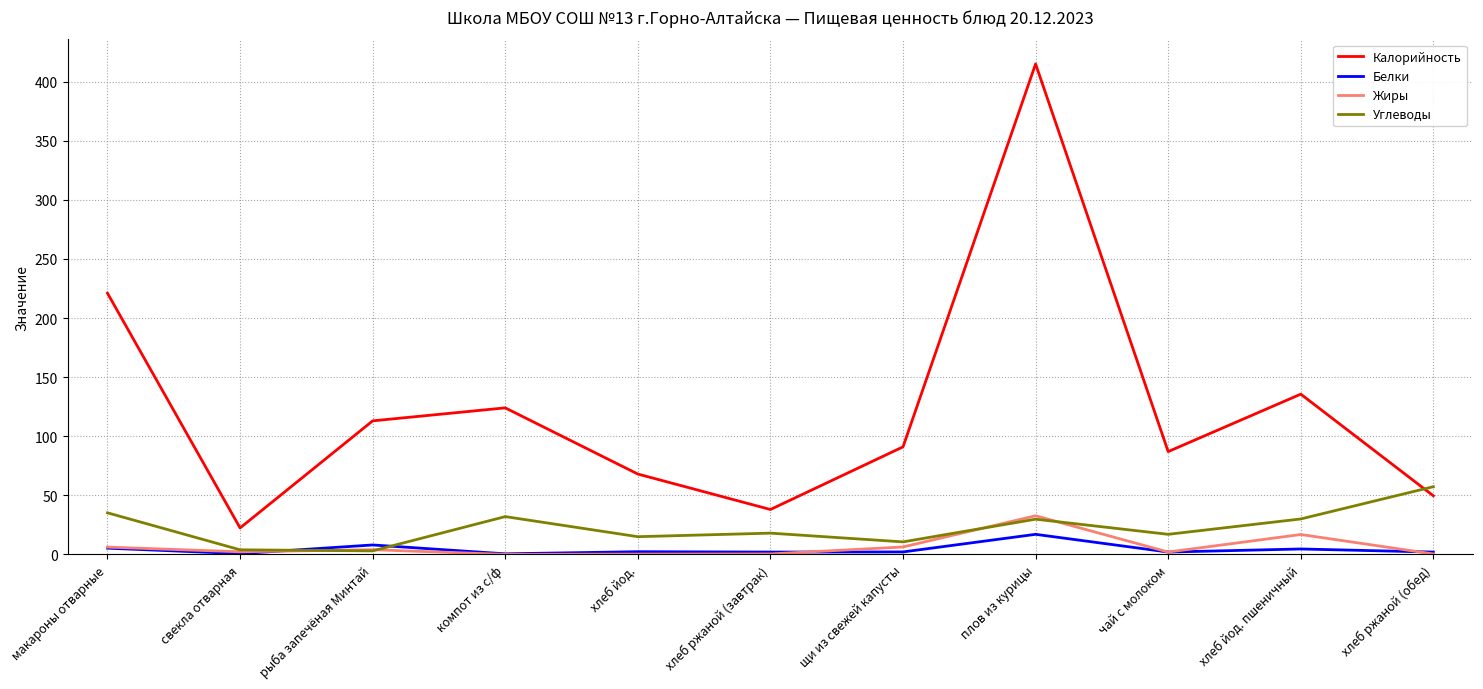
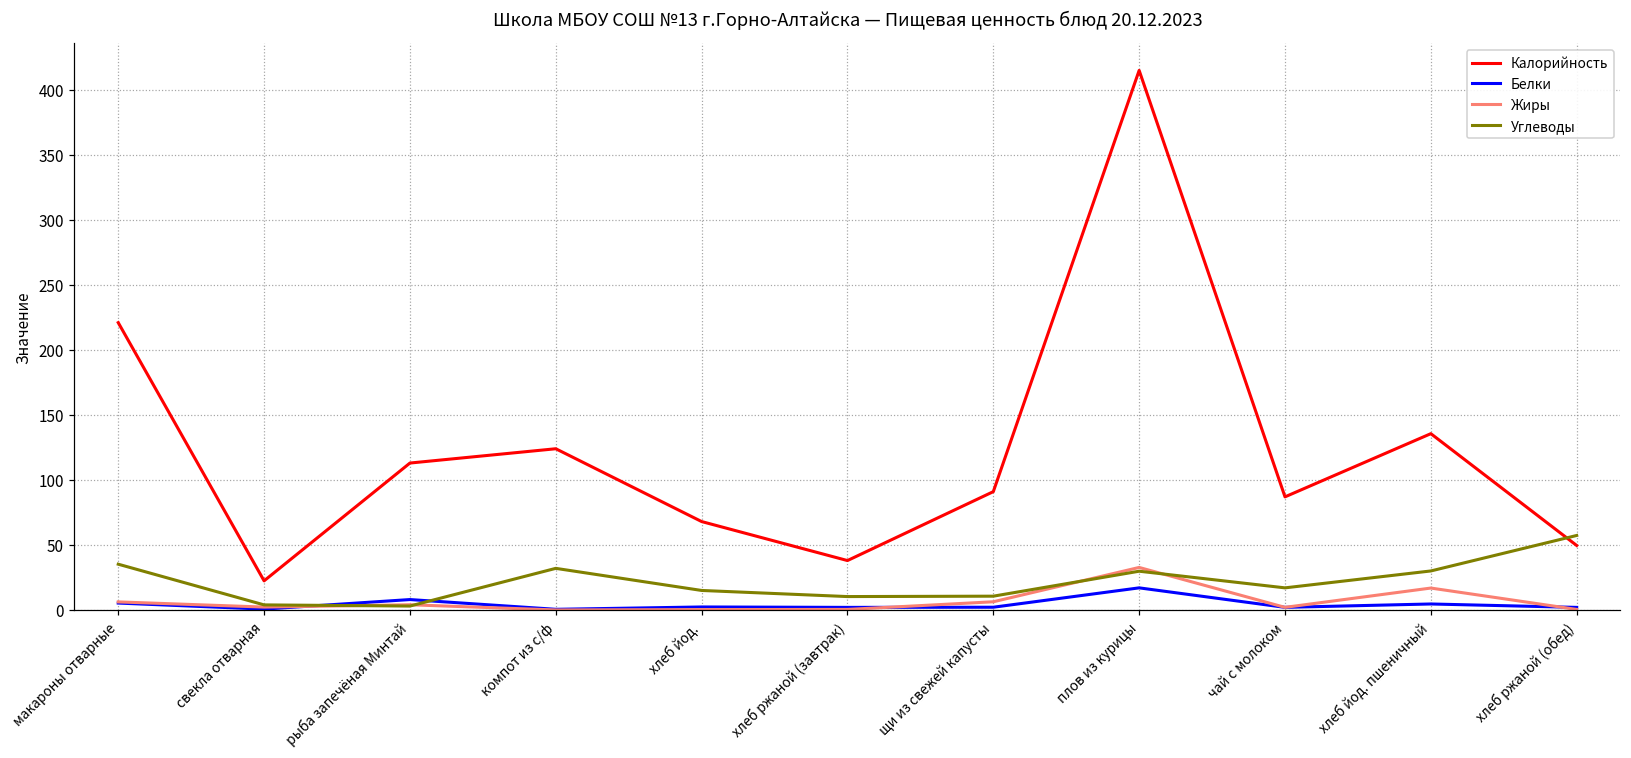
Углеводы, хлеб ржаной (завтрак): 18 -> 10
